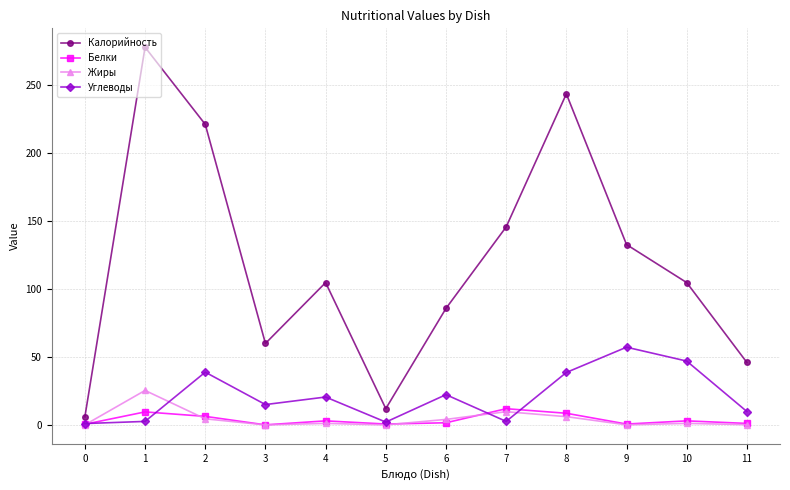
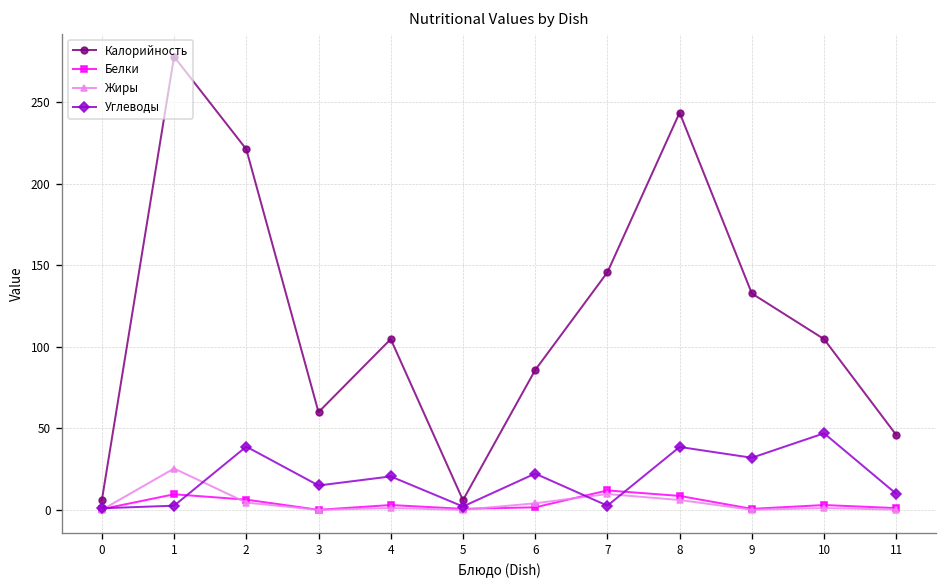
Калорийность, 5: 12 -> 6
Углеводы, 9: 57 -> 32
